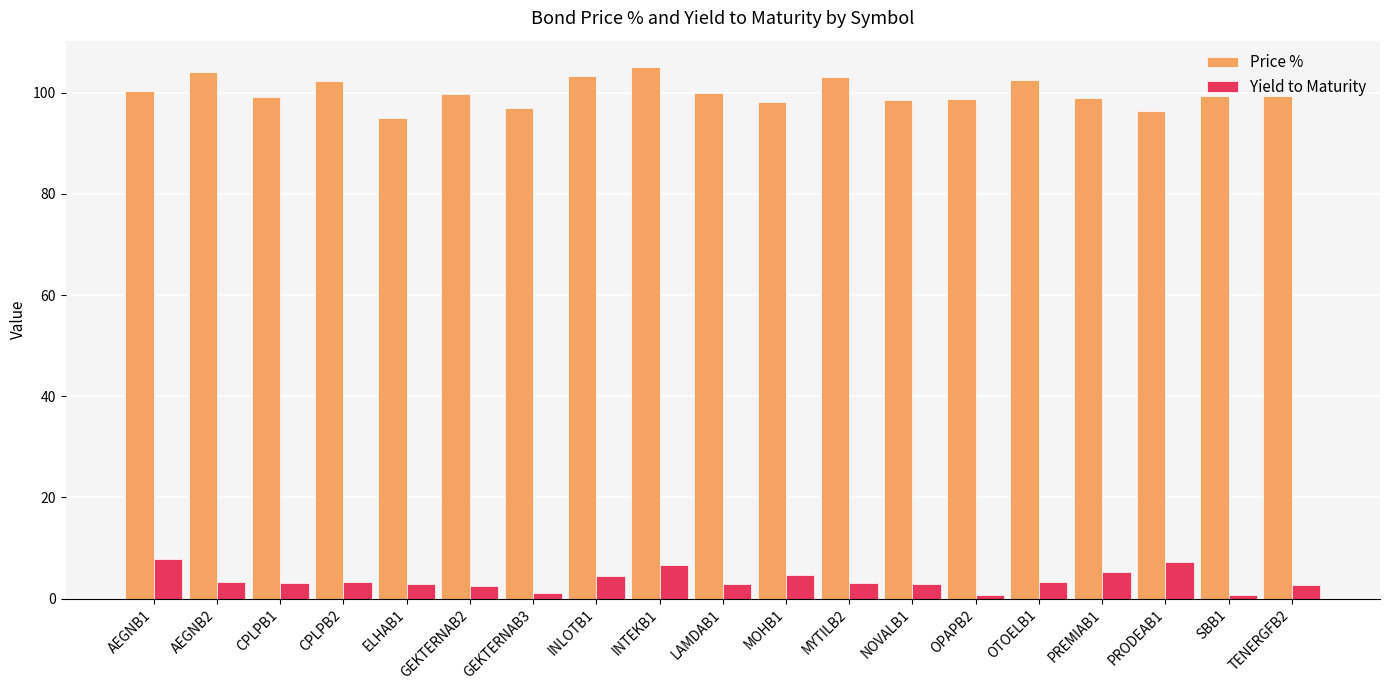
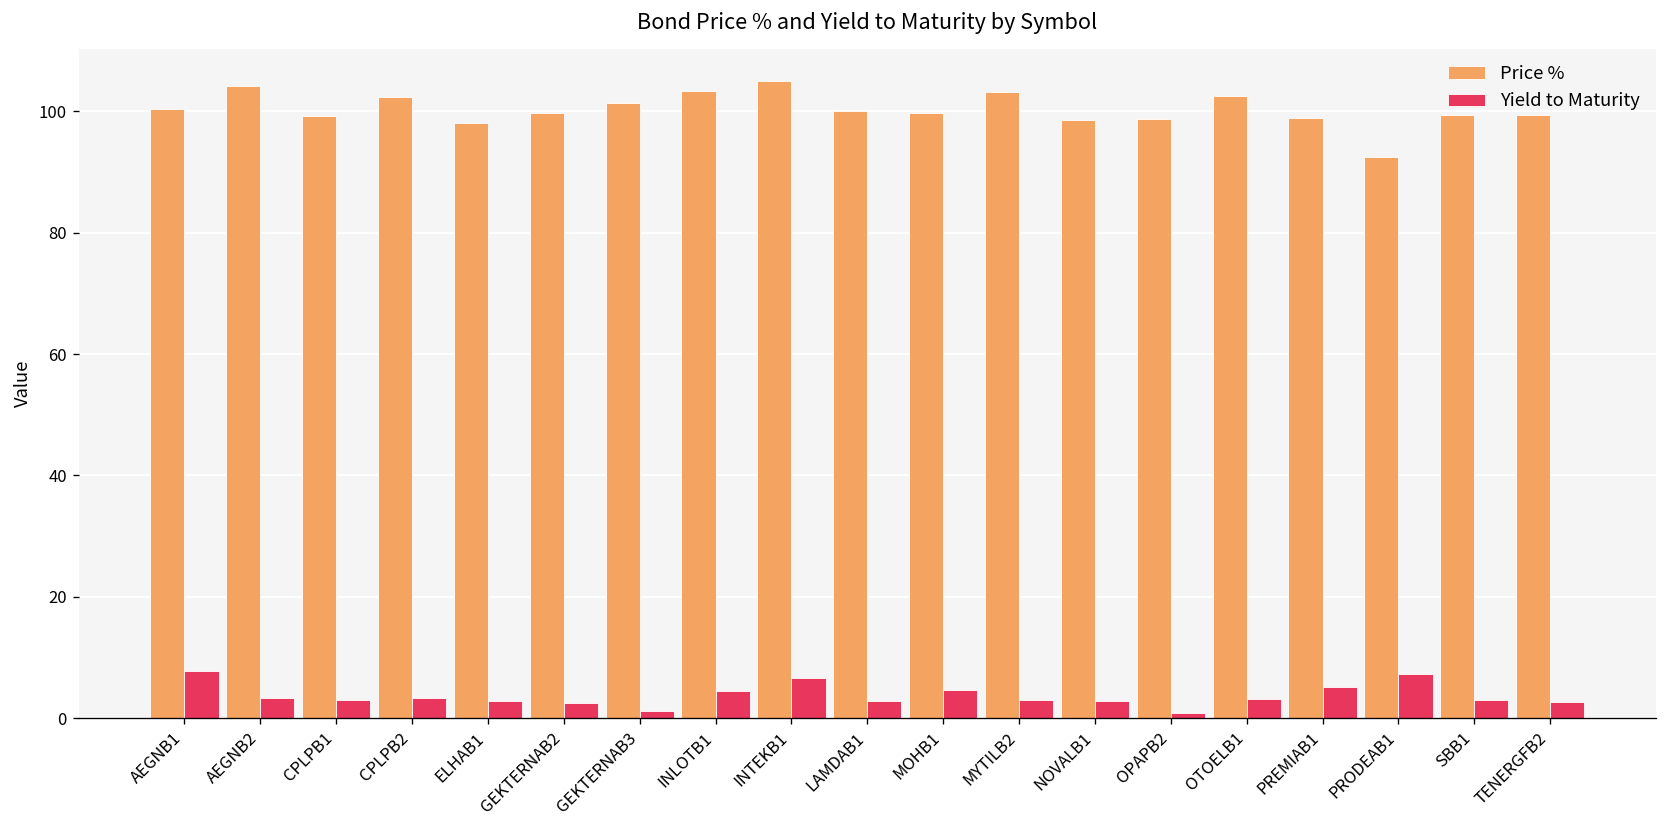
Price %, ELHAB1: 95 -> 98
Price %, GEKTERNAB3: 97 -> 101
Price %, MOHB1: 98 -> 100
Price %, PRODEAB1: 96 -> 92
Yield to Maturity, SBB1: 1 -> 3
